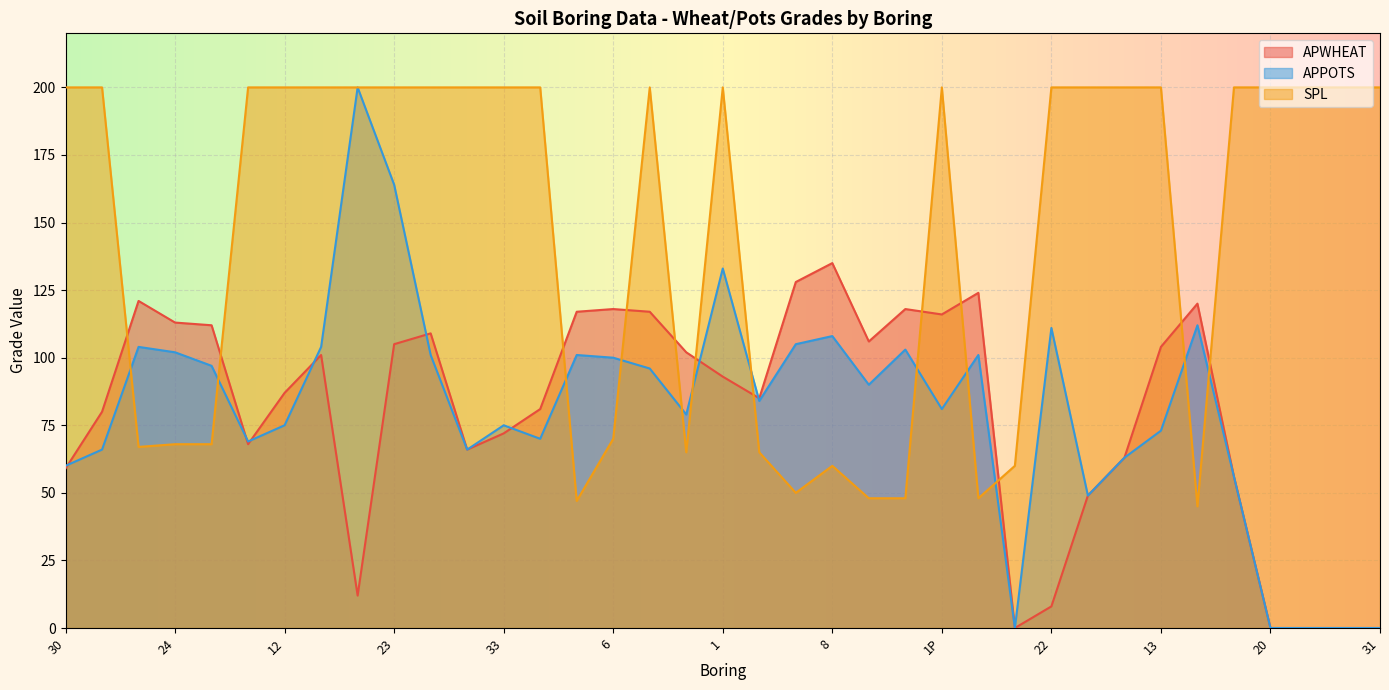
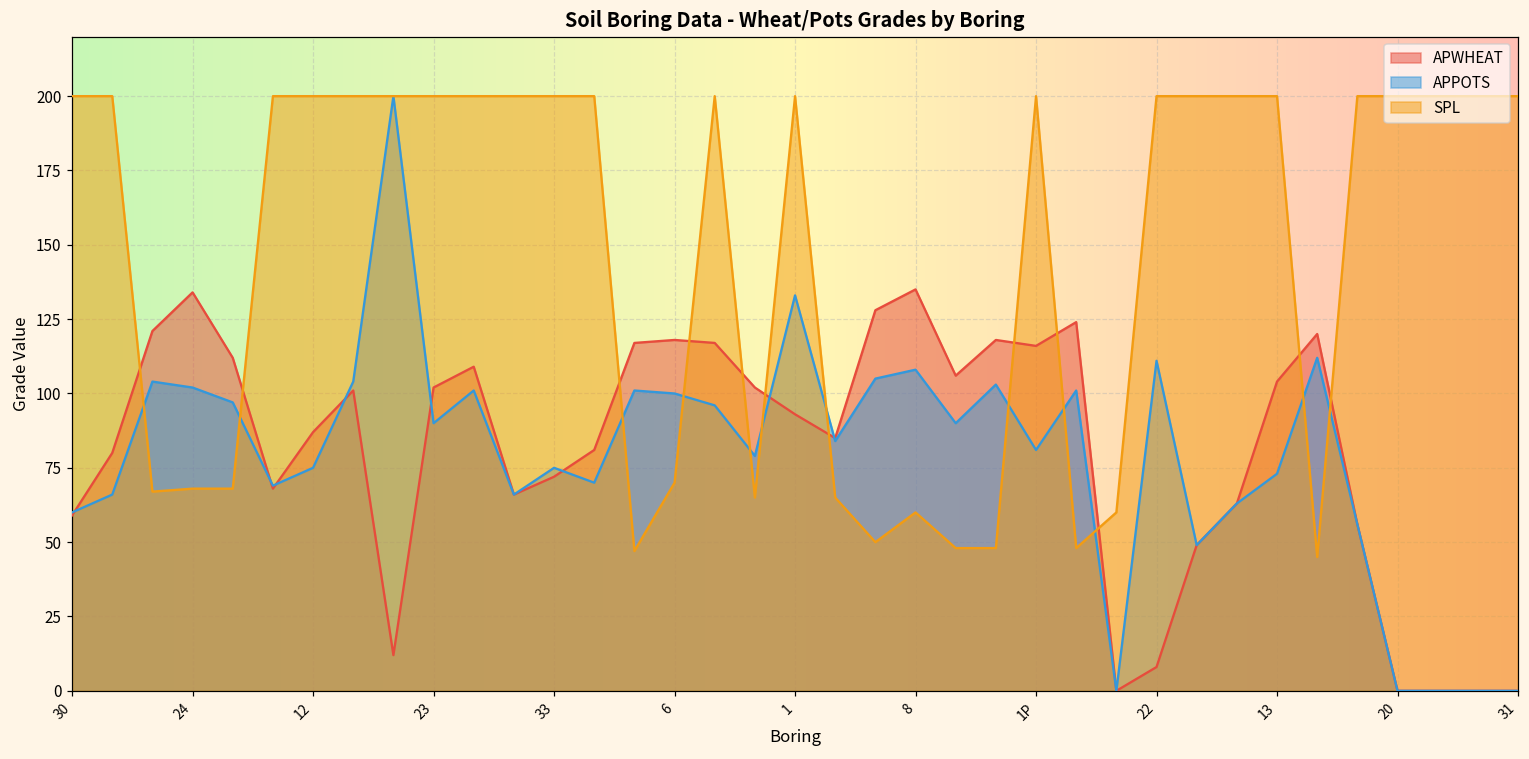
APWHEAT, 24: 113 -> 134
APWHEAT, 23: 105 -> 102
APPOTS, 23: 164 -> 90
